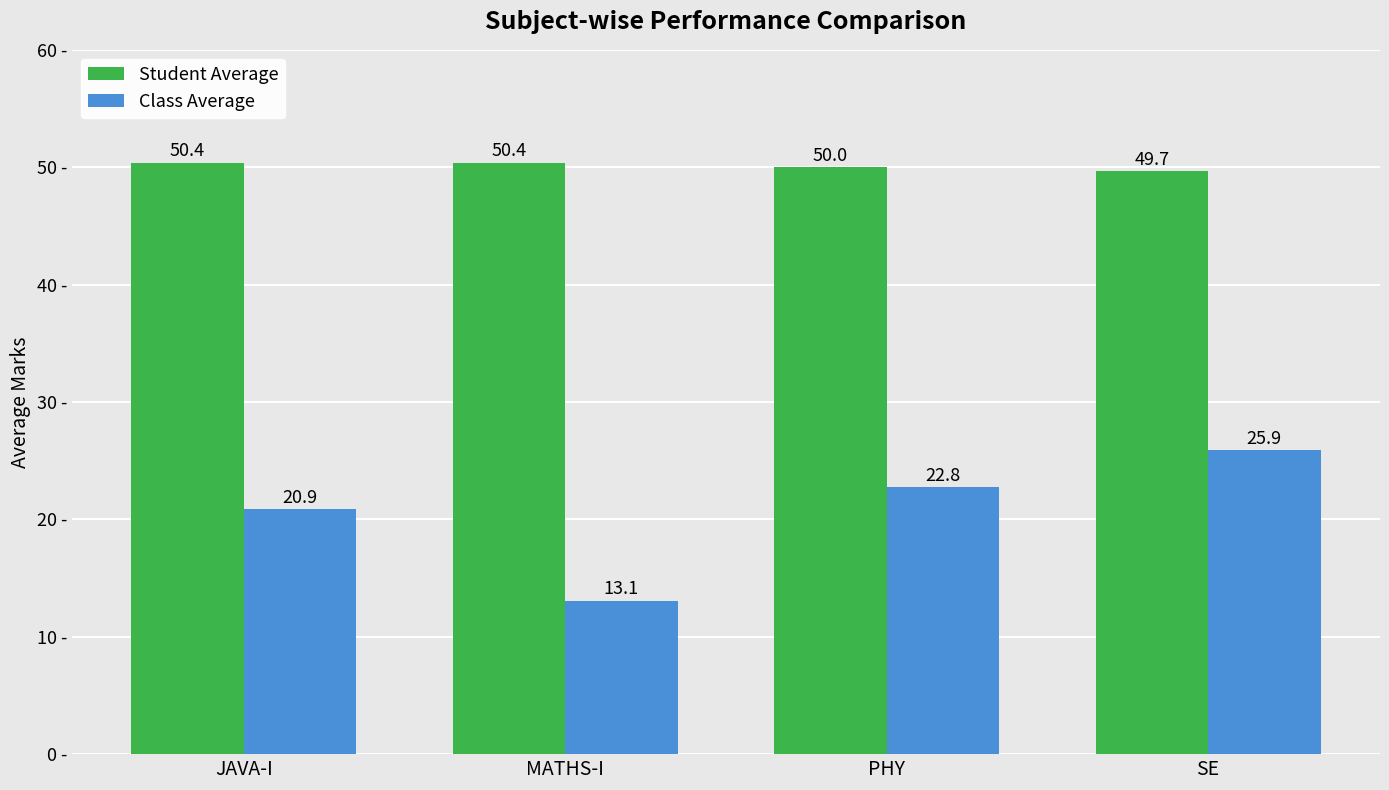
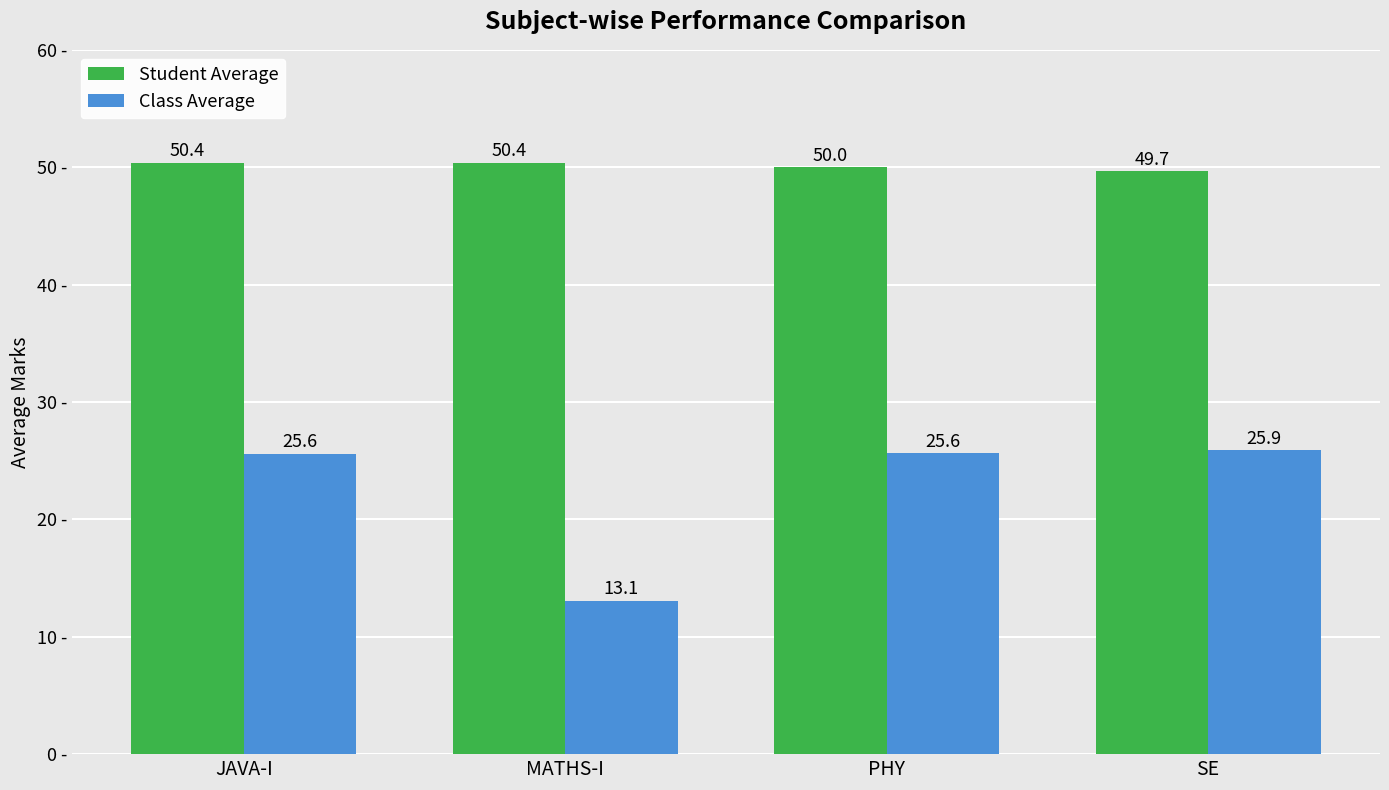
Class Average, JAVA-I: 20.9 -> 25.6
Class Average, PHY: 22.8 -> 25.6
